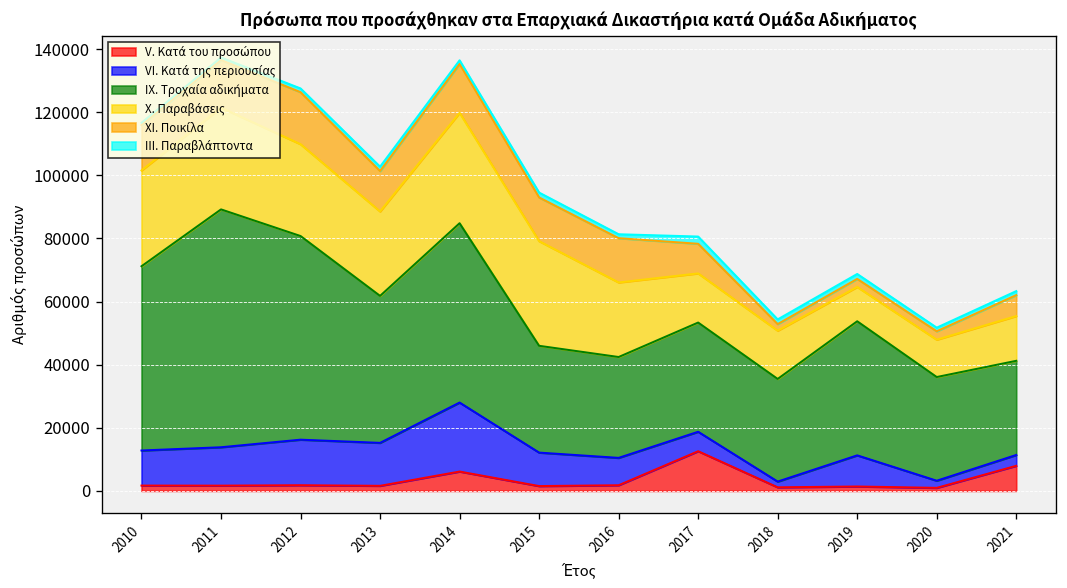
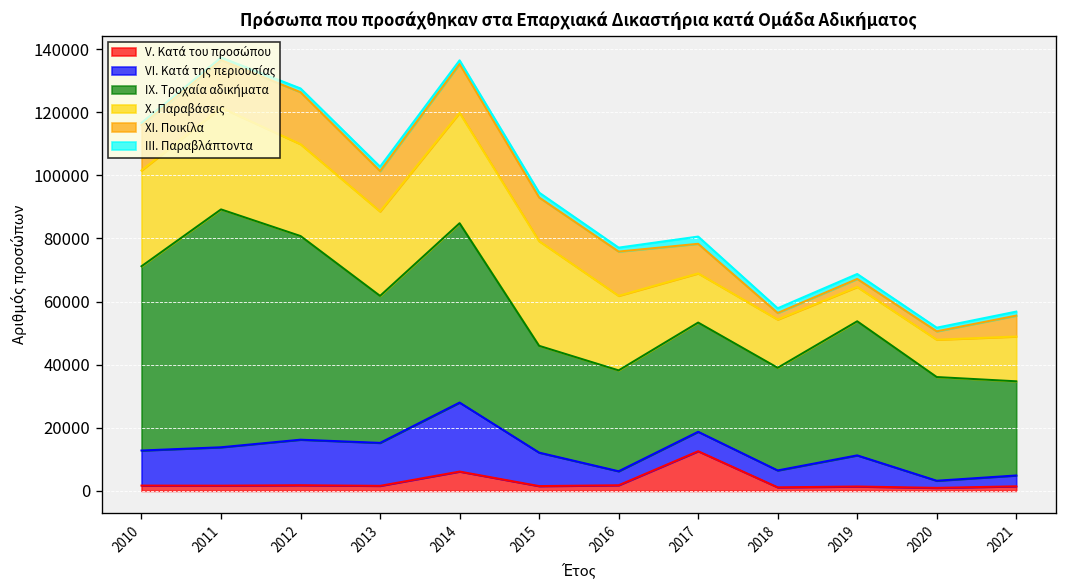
VI. Κατά της περιουσίας, 2016: 9000 -> 4000
VI. Κατά της περιουσίας, 2018: 2000 -> 5000
V. Κατά του προσώπου, 2021: 8000 -> 1000
